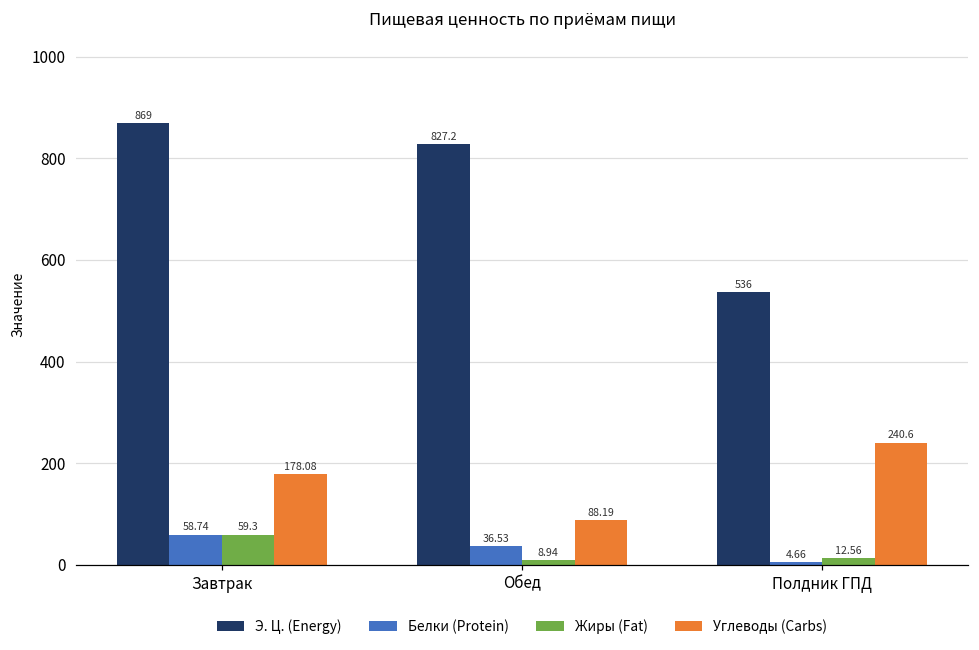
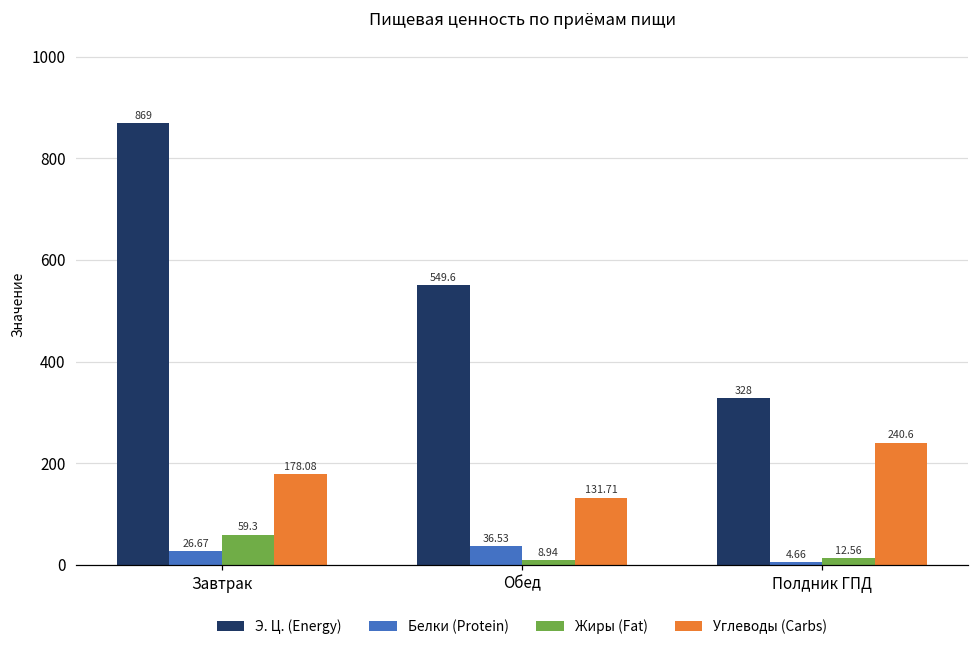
Белки (Protein), Завтрак: 58.74 -> 26.67
Э. Ц. (Energy), Обед: 827.2 -> 549.6
Углеводы (Carbs), Обед: 88.19 -> 131.71
Э. Ц. (Energy), Полдник ГПД: 536 -> 328
